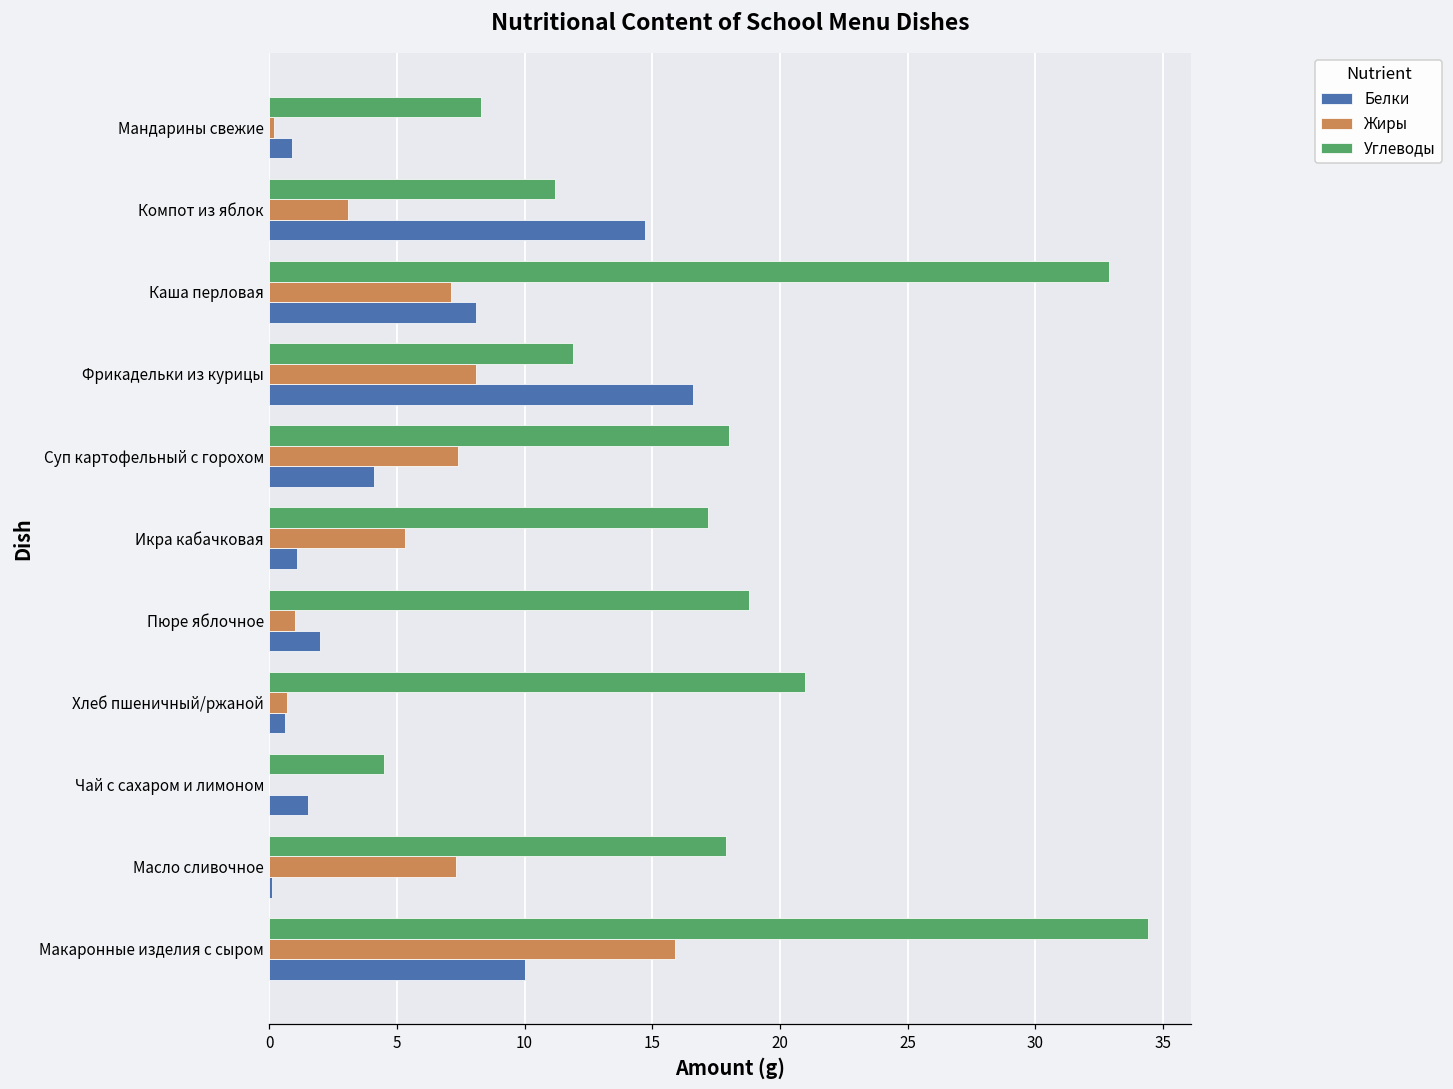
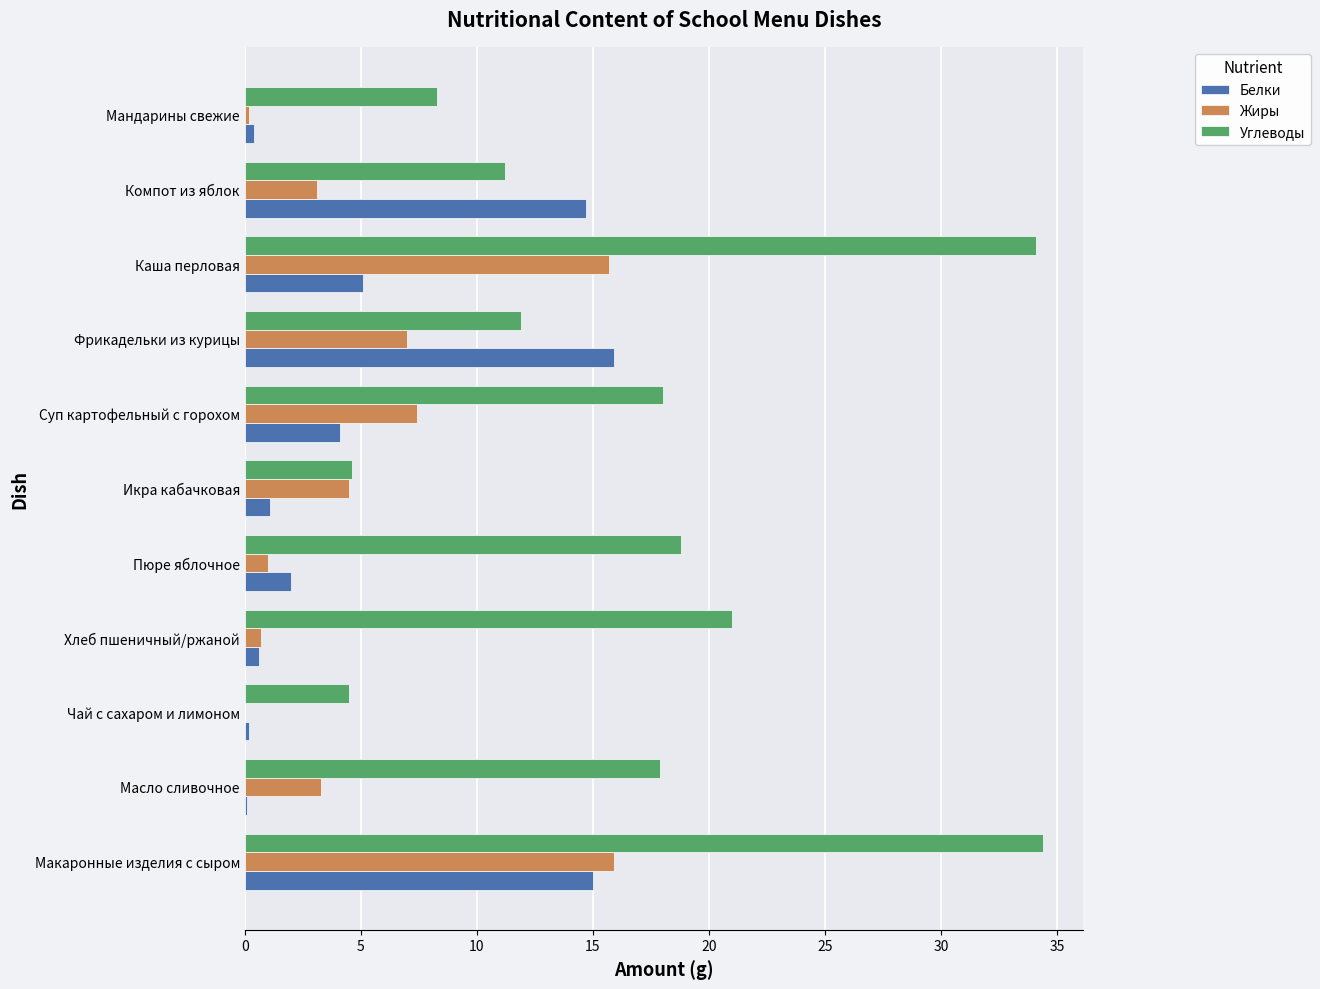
Белки, Мандарины свежие: 0.9 -> 0.4
Углеводы, Каша перловая: 32.9 -> 34.1
Жиры, Каша перловая: 7.1 -> 15.7
Белки, Каша перловая: 8.1 -> 5.1
Жиры, Фрикадельки из курицы: 8.1 -> 7.0
Белки, Фрикадельки из курицы: 16.6 -> 15.9
Углеводы, Икра кабачковая: 17.2 -> 4.6
Жиры, Икра кабачковая: 5.3 -> 4.5
Белки, Чай с сахаром и лимоном: 1.5 -> 0.2
Жиры, Масло сливочное: 7.3 -> 3.3
Белки, Макаронные изделия с сыром: 10 -> 15
